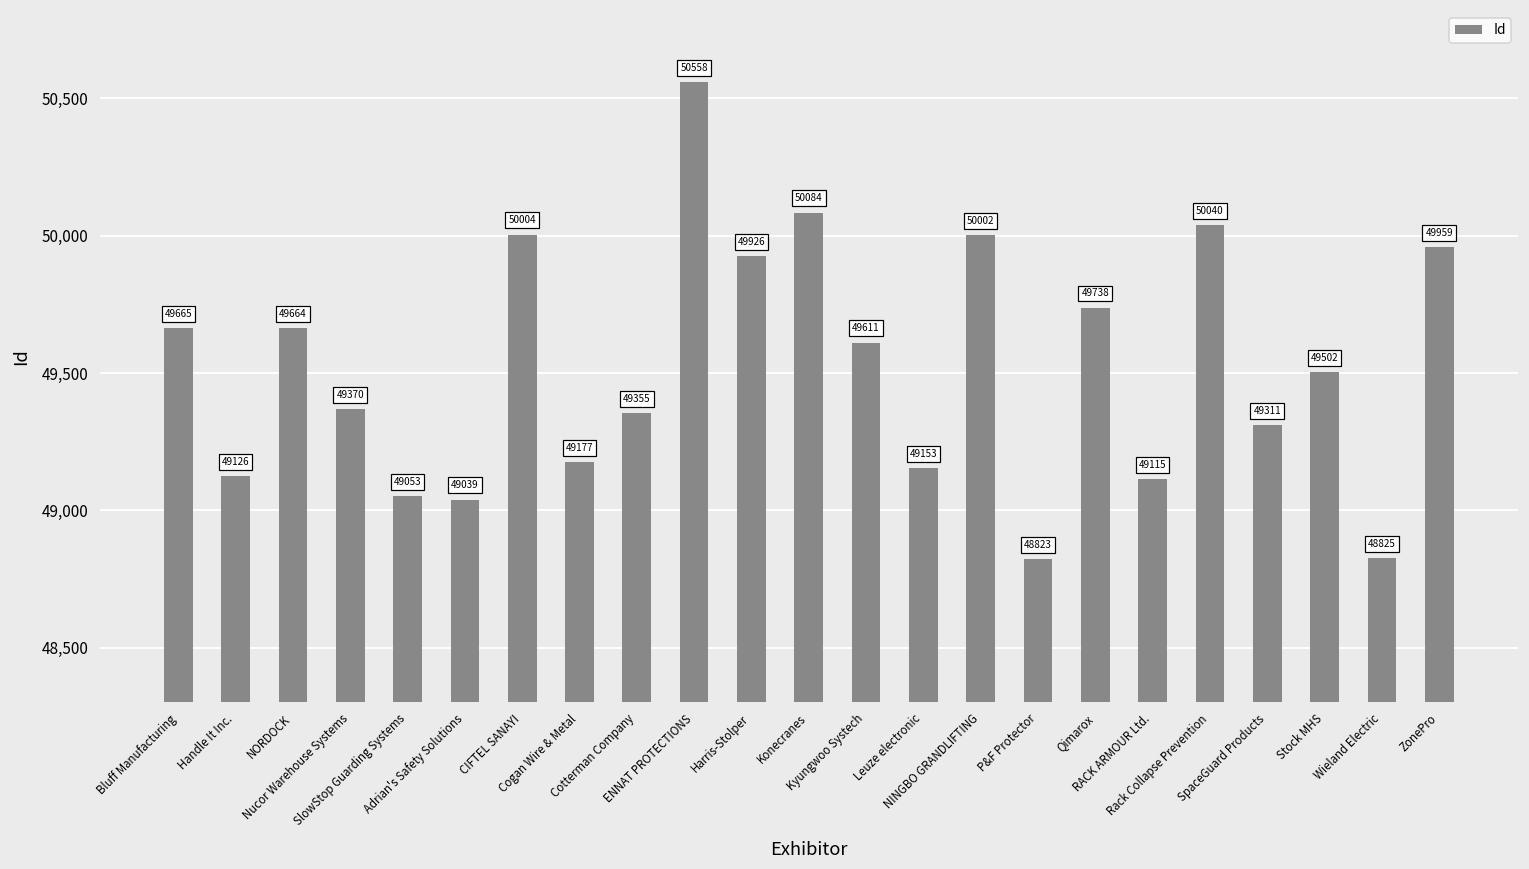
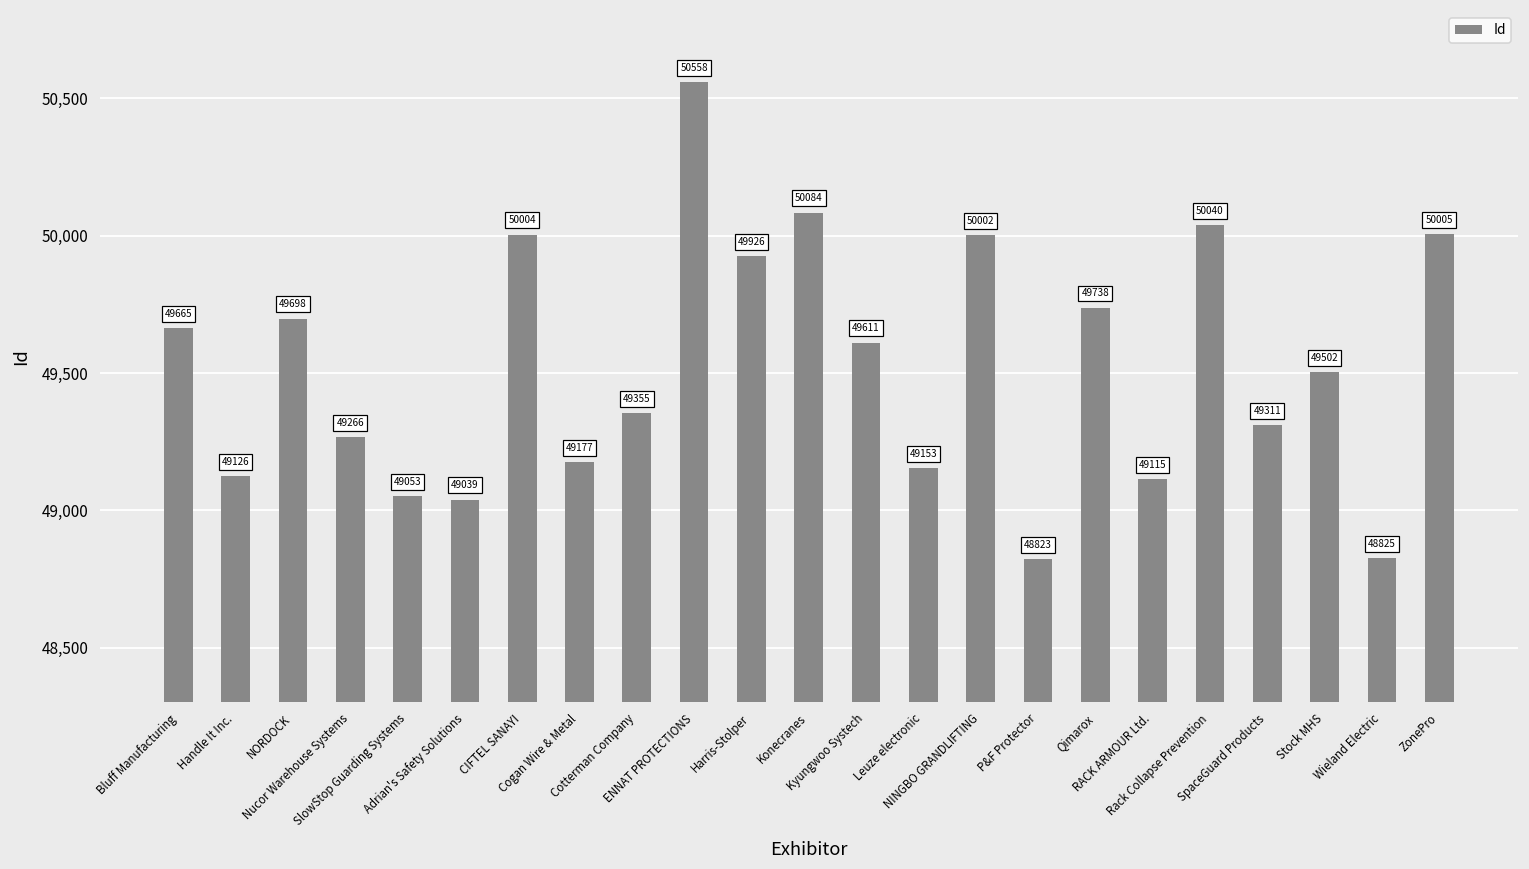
NORDOCK: 49664 -> 49698
Nucor Warehouse Systems: 49370 -> 49266
ZonePro: 49959 -> 50005
